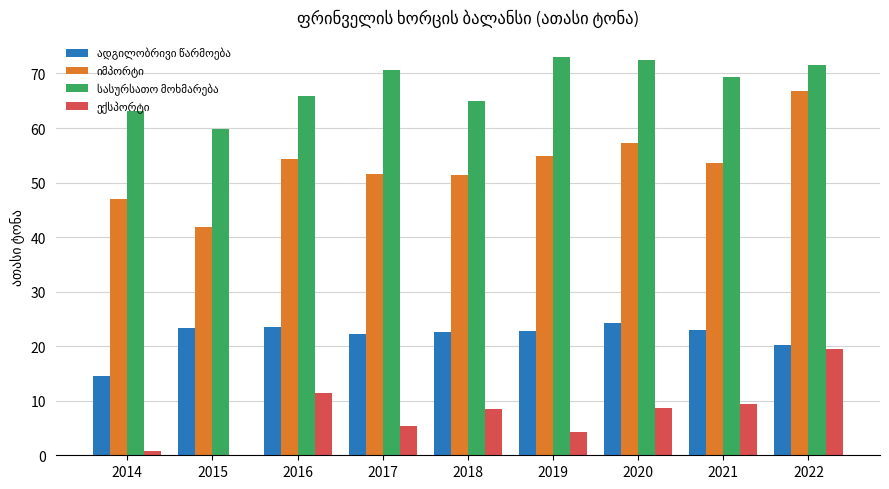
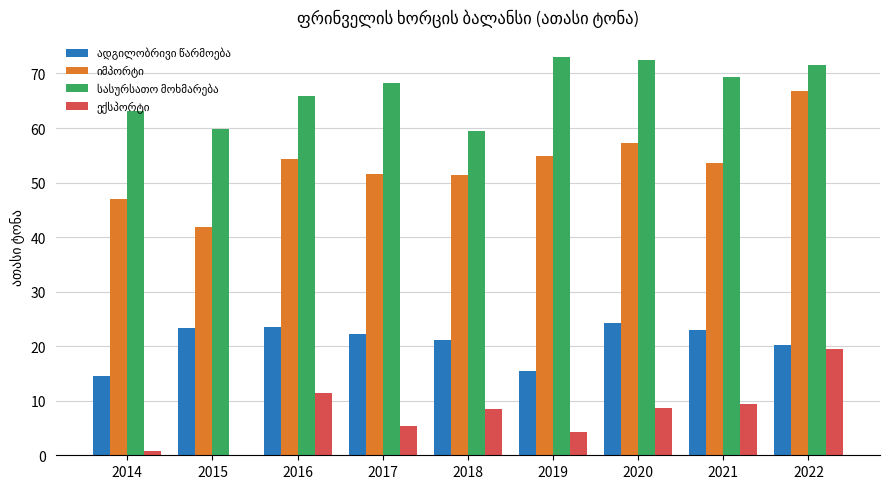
სასურსათო მოხმარება, 2017: 71 -> 68
ადგილობრივი წარმოება, 2018: 23 -> 21
სასურსათო მოხმარება, 2018: 65 -> 59
ადგილობრივი წარმოება, 2019: 23 -> 15
